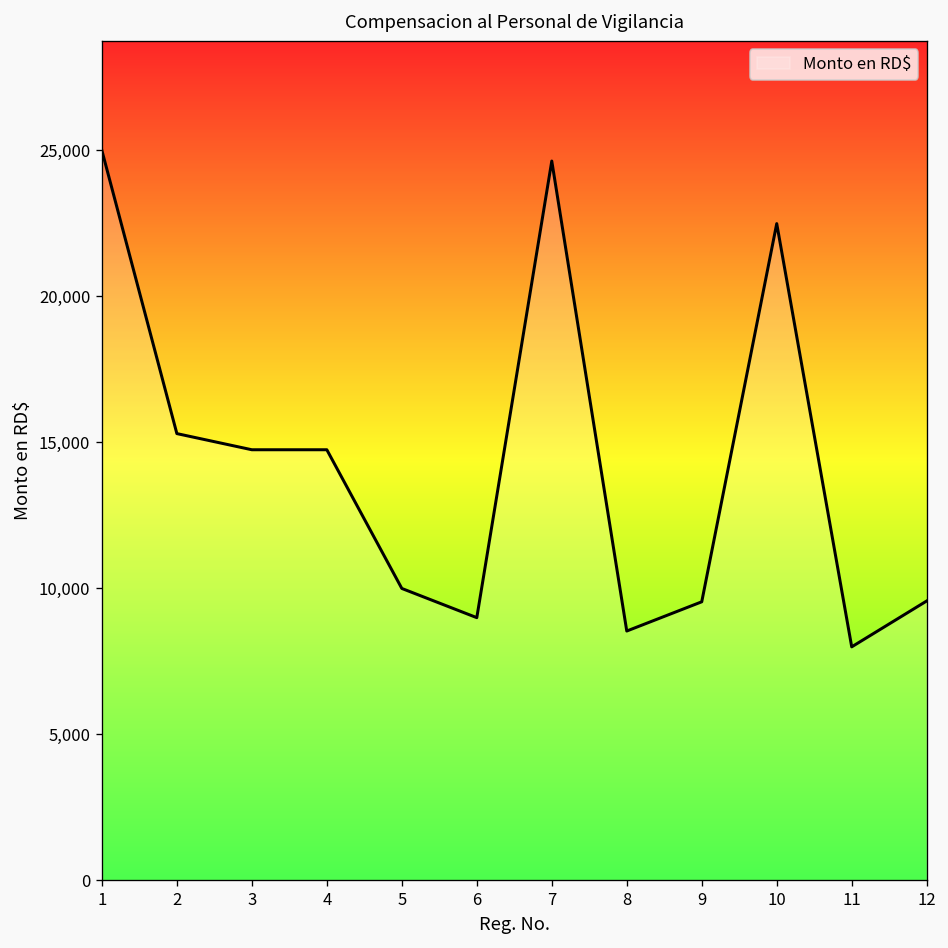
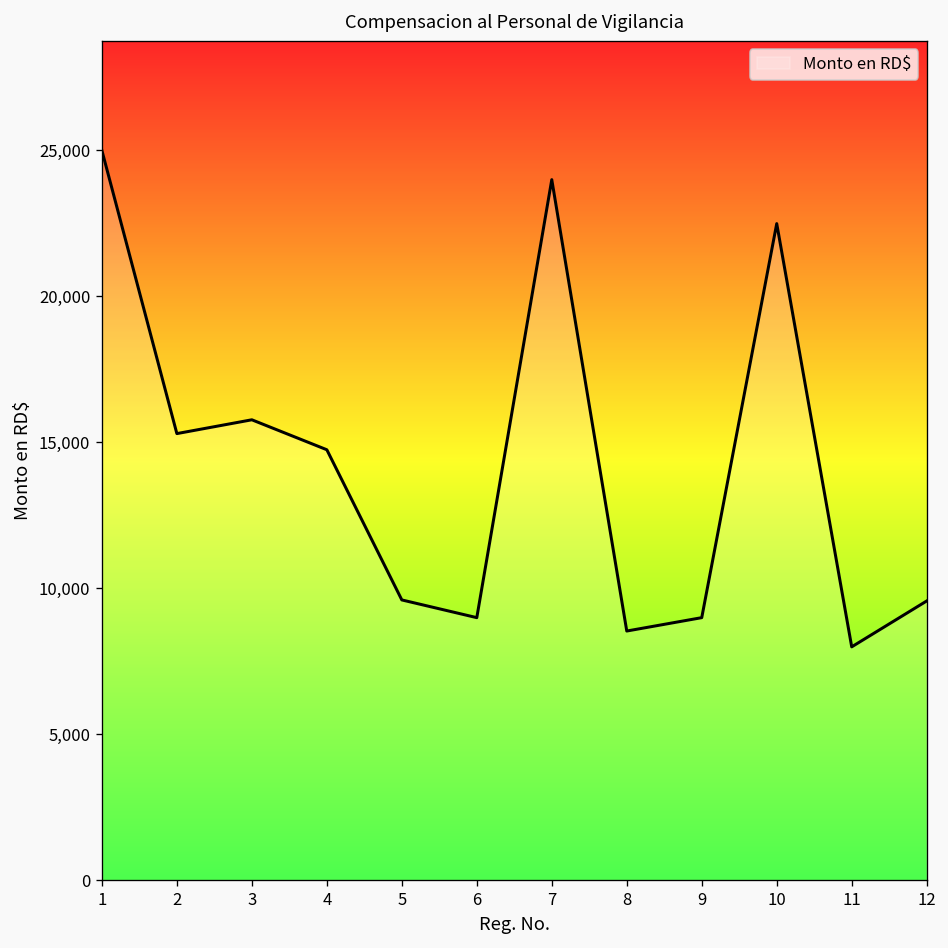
3: 14,800 -> 15,800
5: 10,000 -> 9,600
7: 24,600 -> 24,000
9: 9,500 -> 9,000
